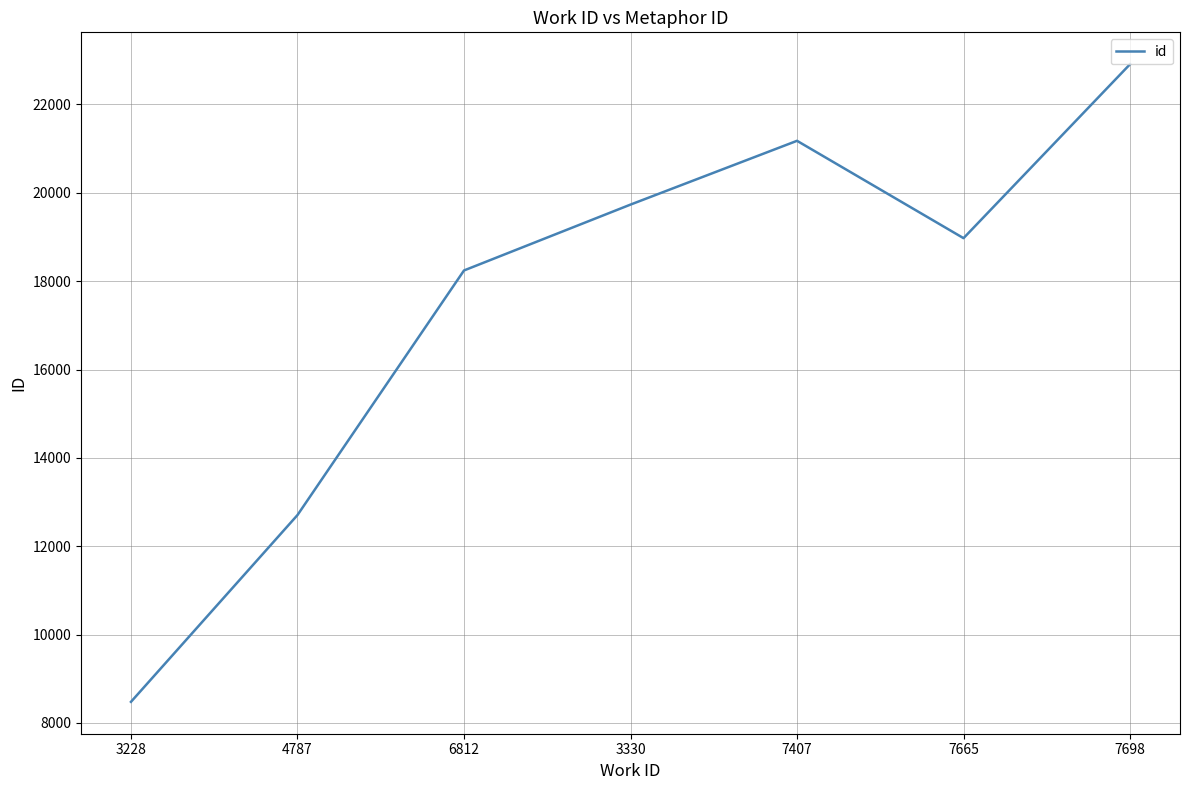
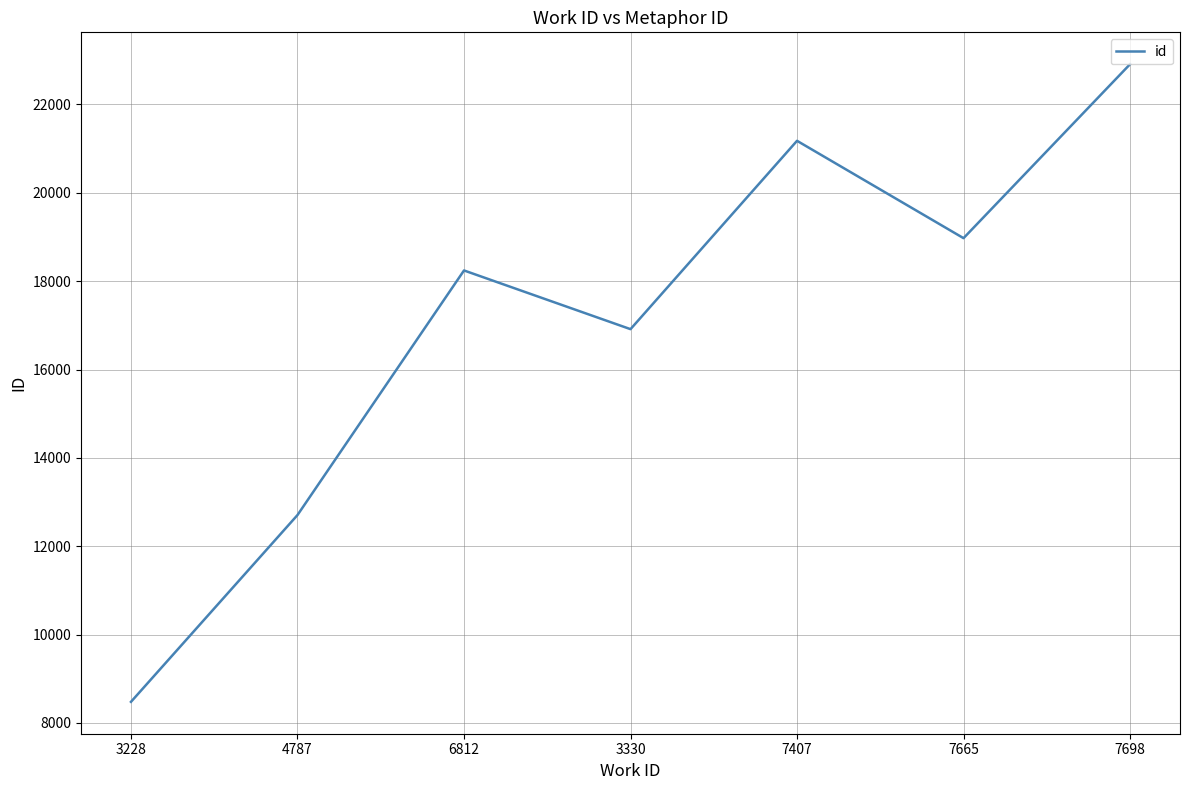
3330: 19700 -> 16900
